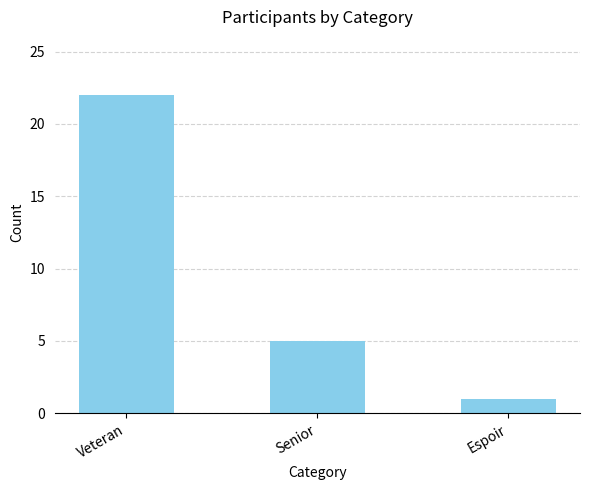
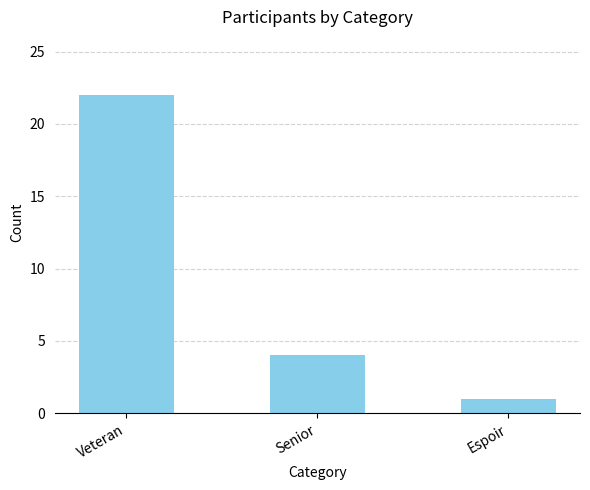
Senior: 5 -> 4
